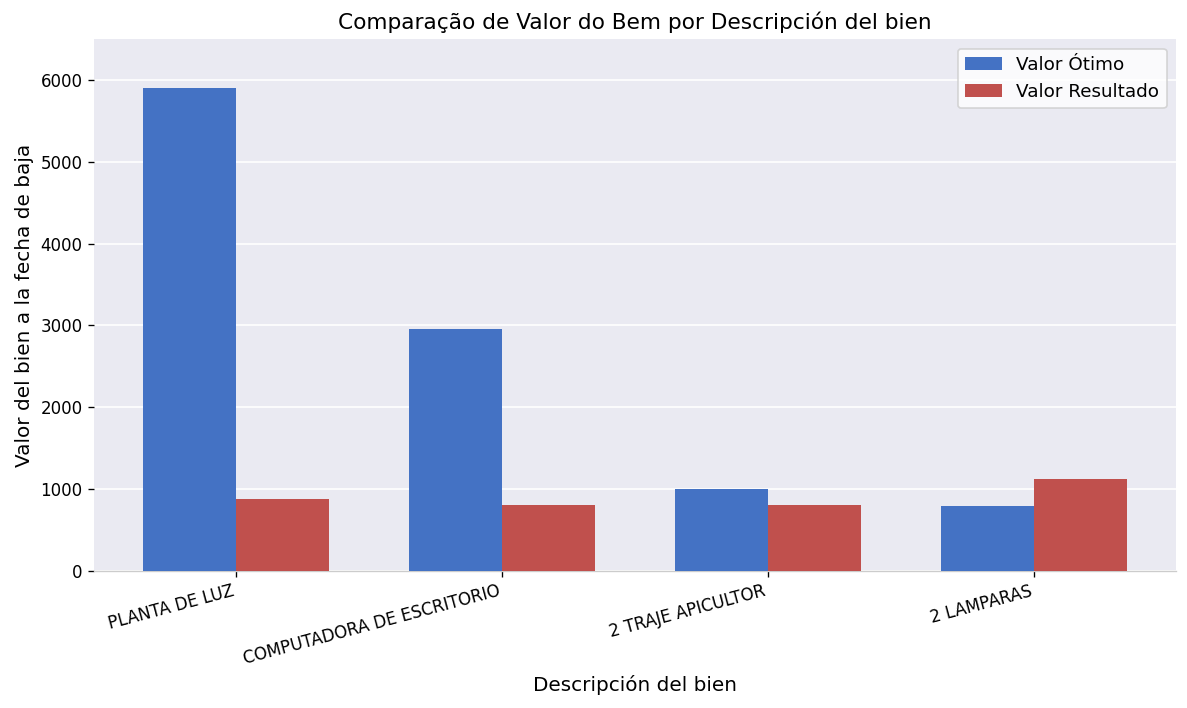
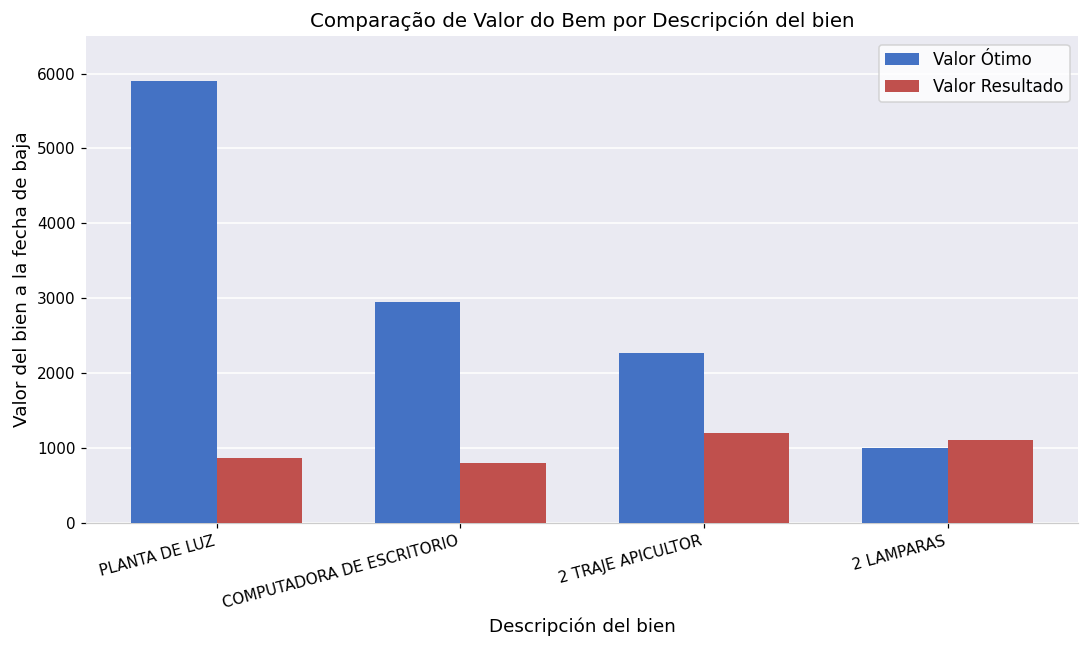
Valor Ótimo, 2 TRAJE APICULTOR: 1000 -> 2300
Valor Resultado, 2 TRAJE APICULTOR: 800 -> 1200
Valor Ótimo, 2 LAMPARAS: 800 -> 1000
